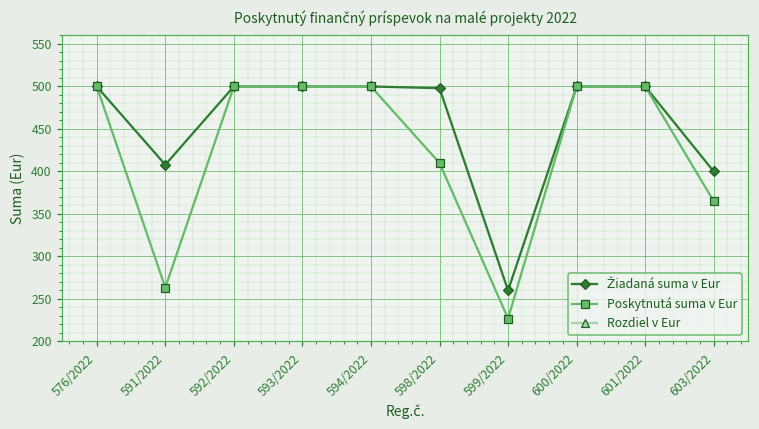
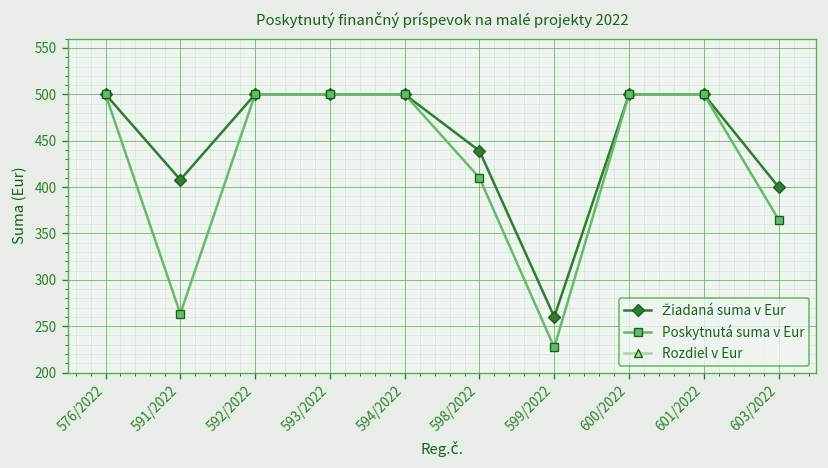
Žiadaná suma v Eur, 598/2022: 500 -> 440
